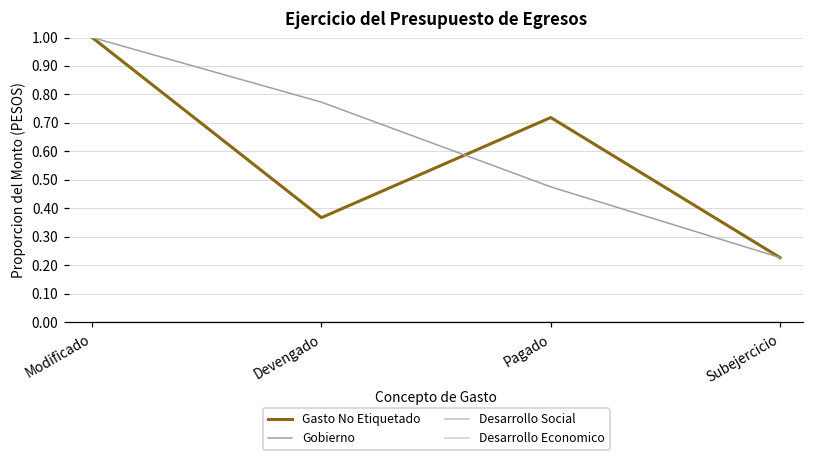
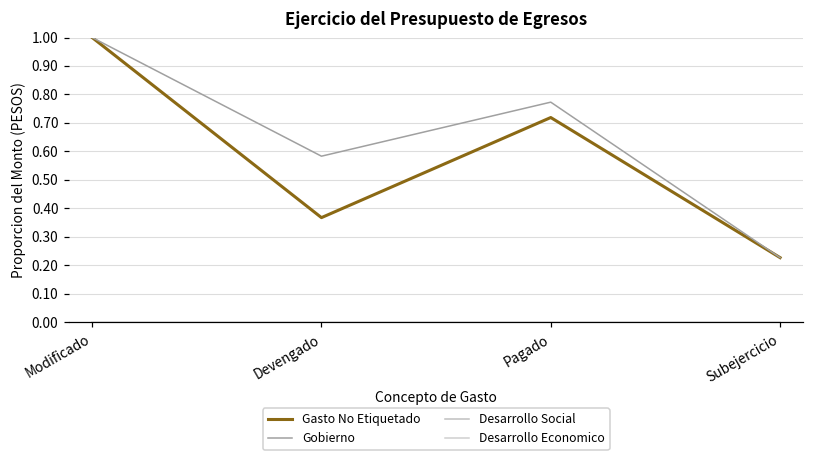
Gobierno, Devengado: 0.77 -> 0.58
Gobierno, Pagado: 0.48 -> 0.77
